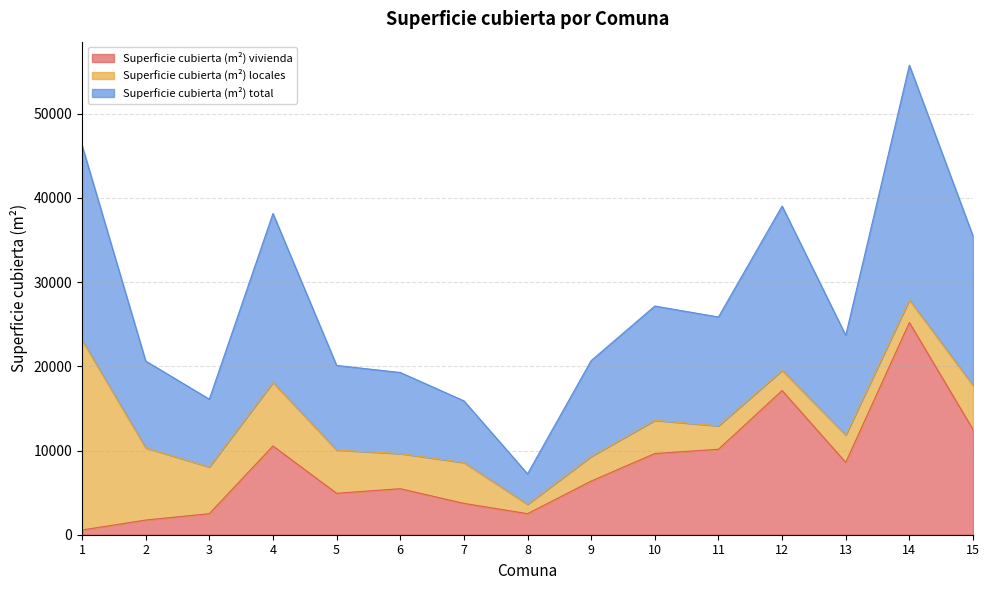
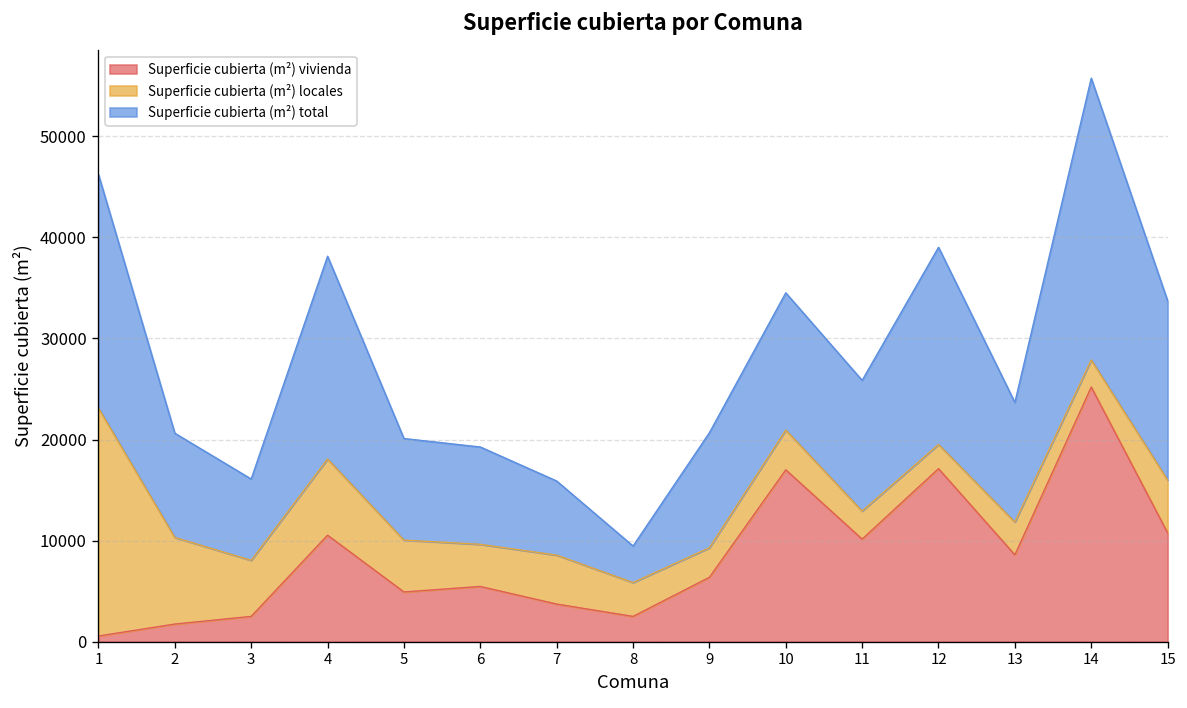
Superficie cubierta (m²) locales, 8: 1000 -> 3000
Superficie cubierta (m²) vivienda, 10: 10000 -> 17000
Superficie cubierta (m²) vivienda, 15: 13000 -> 11000
